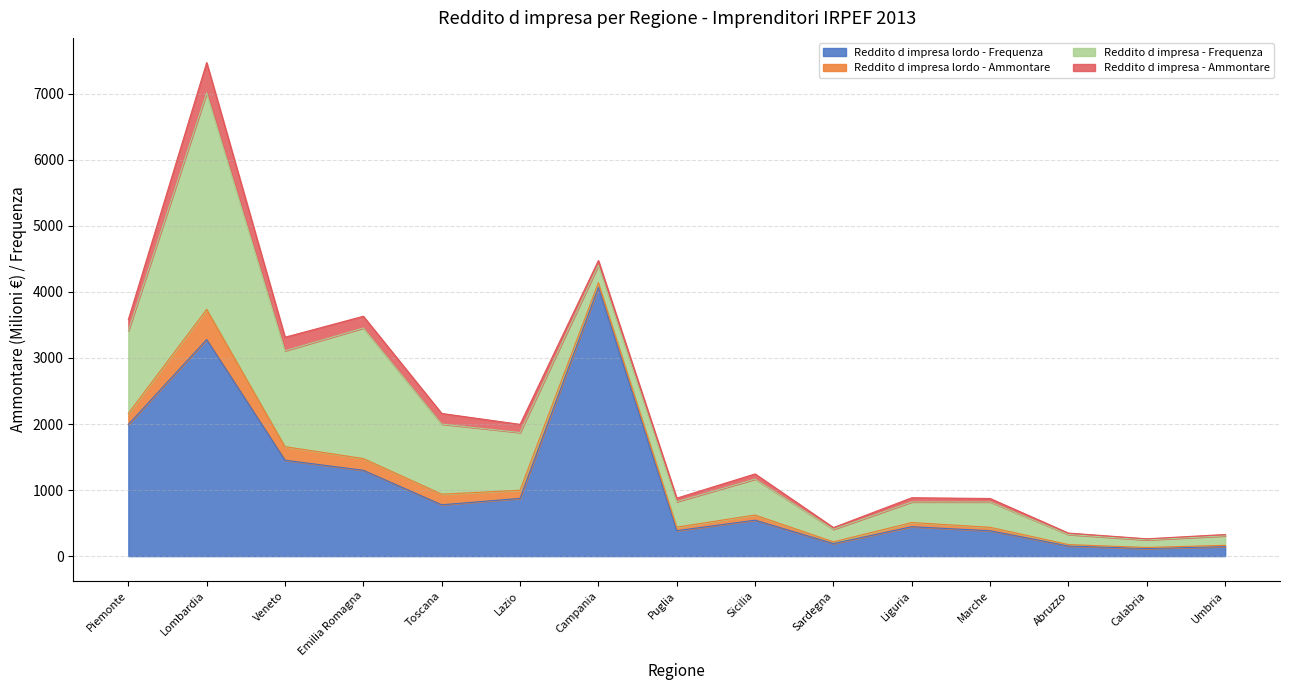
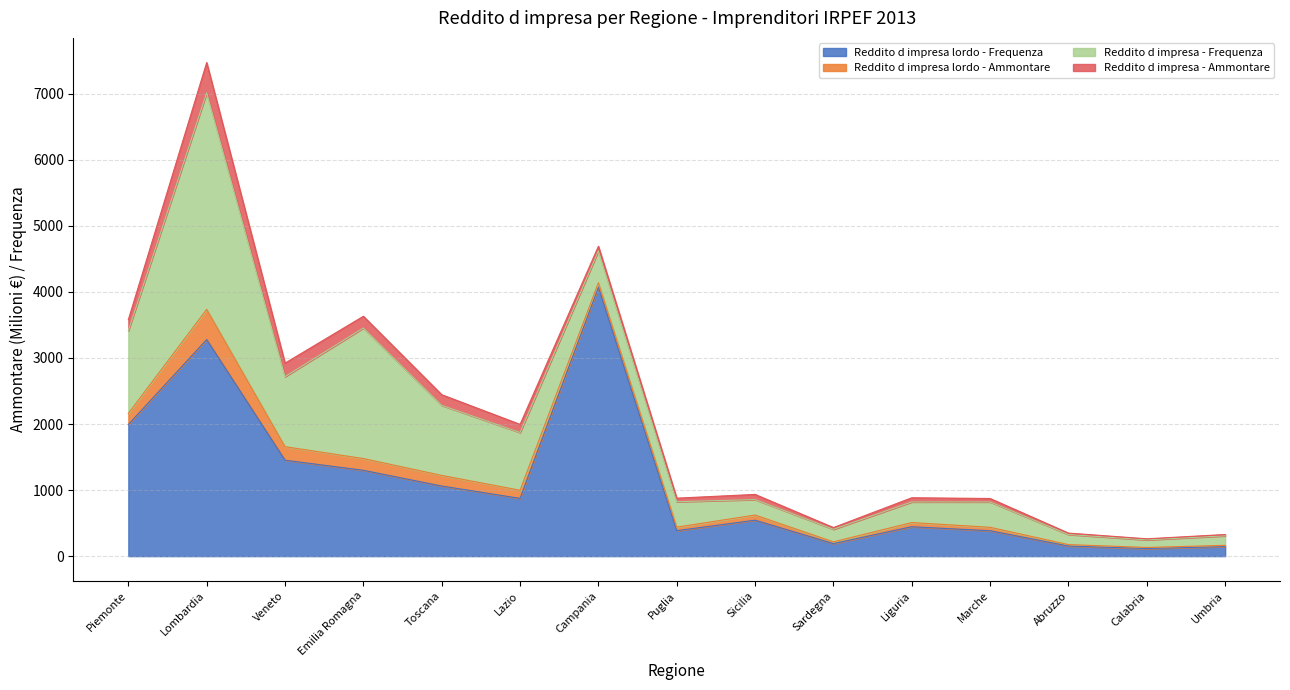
Reddito d impresa - Frequenza, Veneto: 1500 -> 1100
Reddito d impresa lordo - Frequenza, Toscana: 800 -> 1100
Reddito d impresa - Frequenza, Campania: 300 -> 500
Reddito d impresa - Frequenza, Sicilia: 500 -> 200
